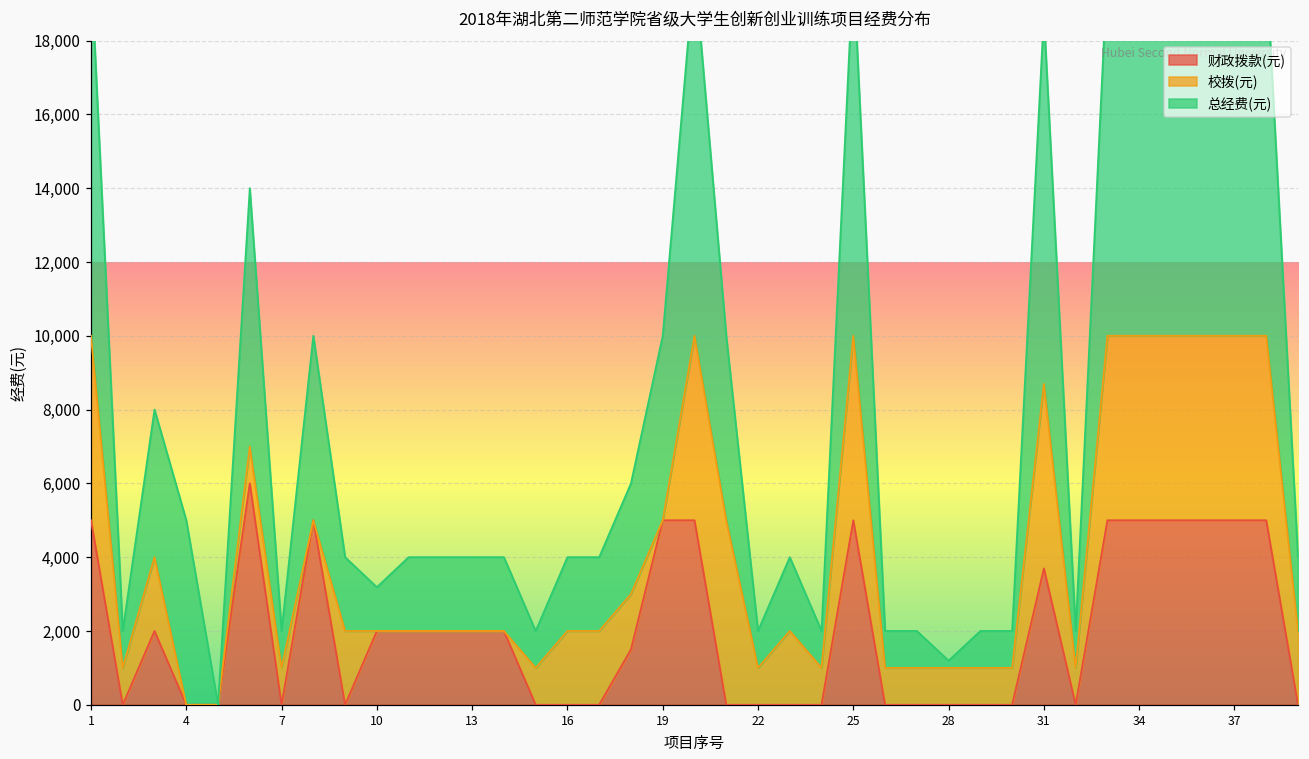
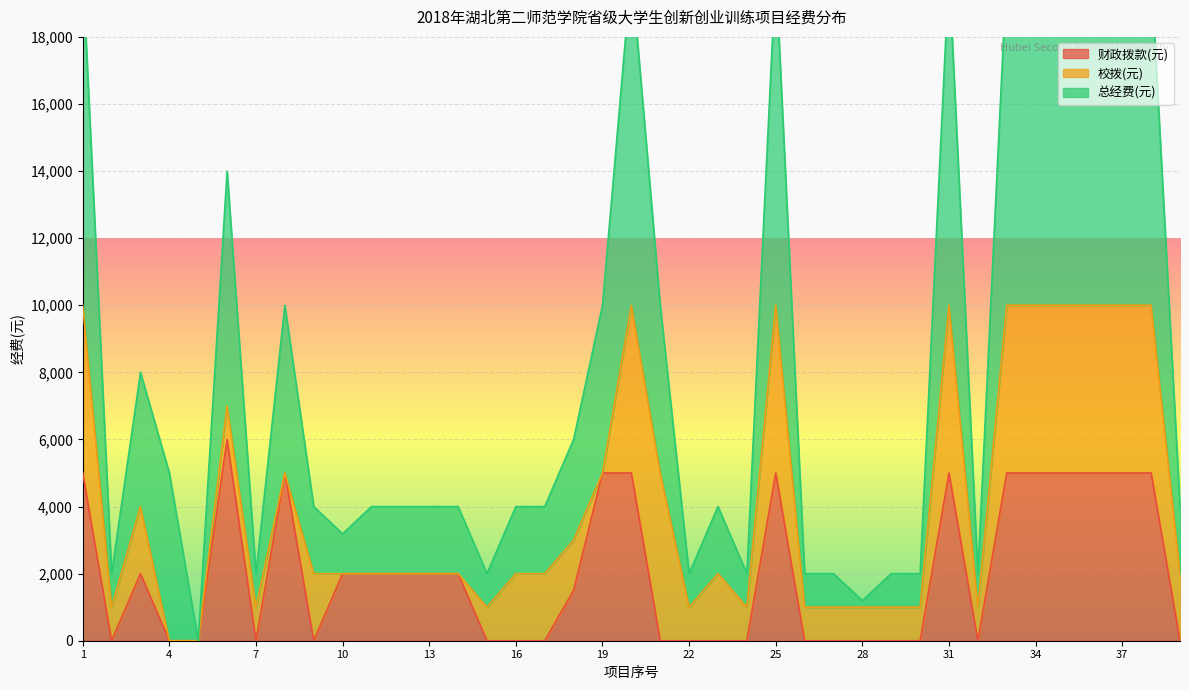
财政拨款(元), 31: 3,700 -> 5,000
